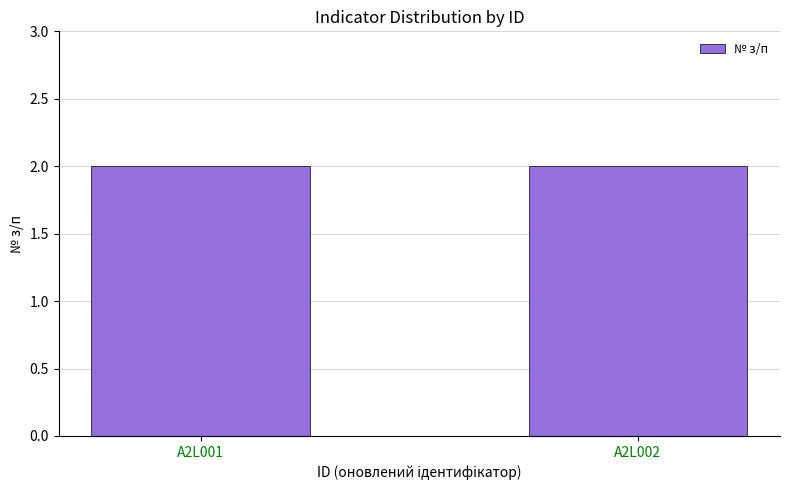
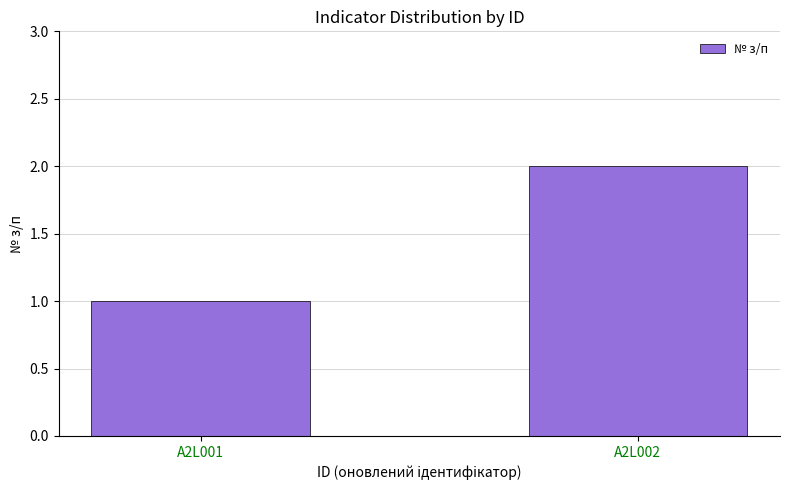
A2L001: 2 -> 1
